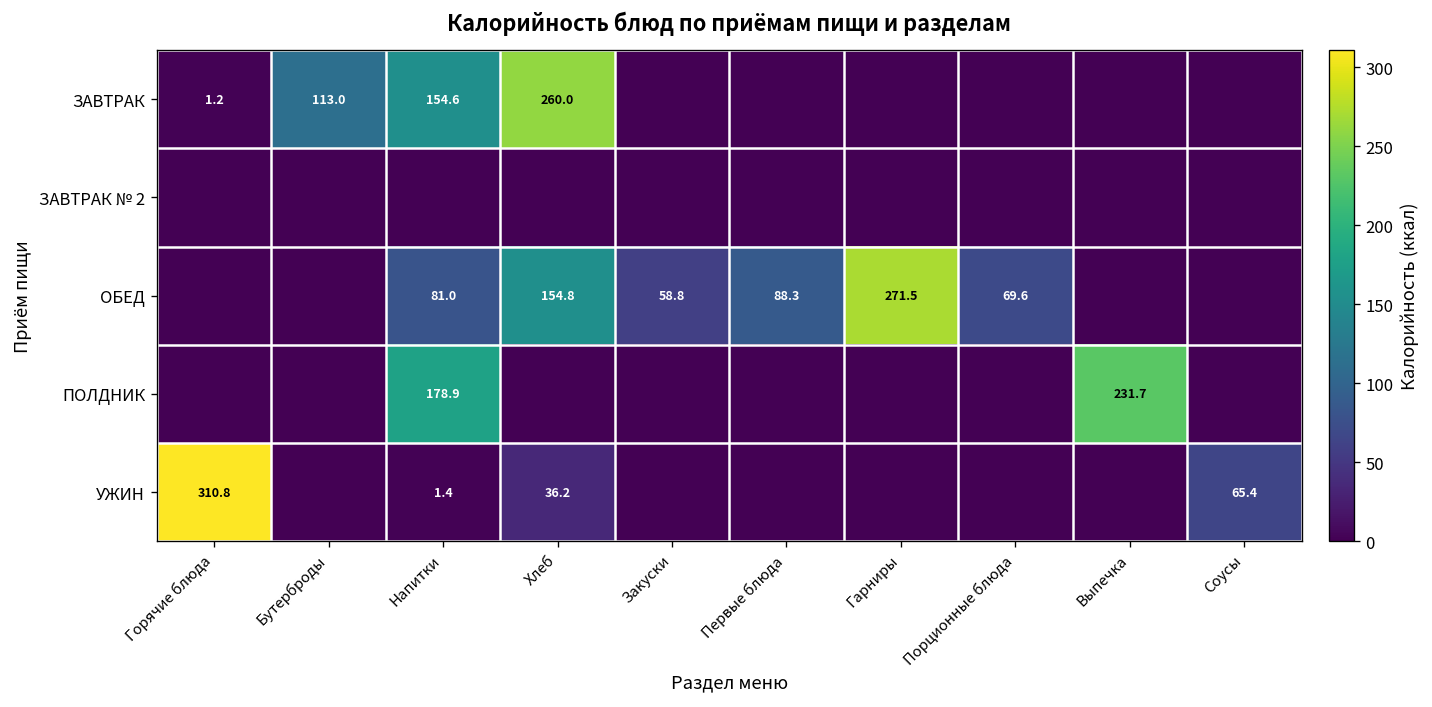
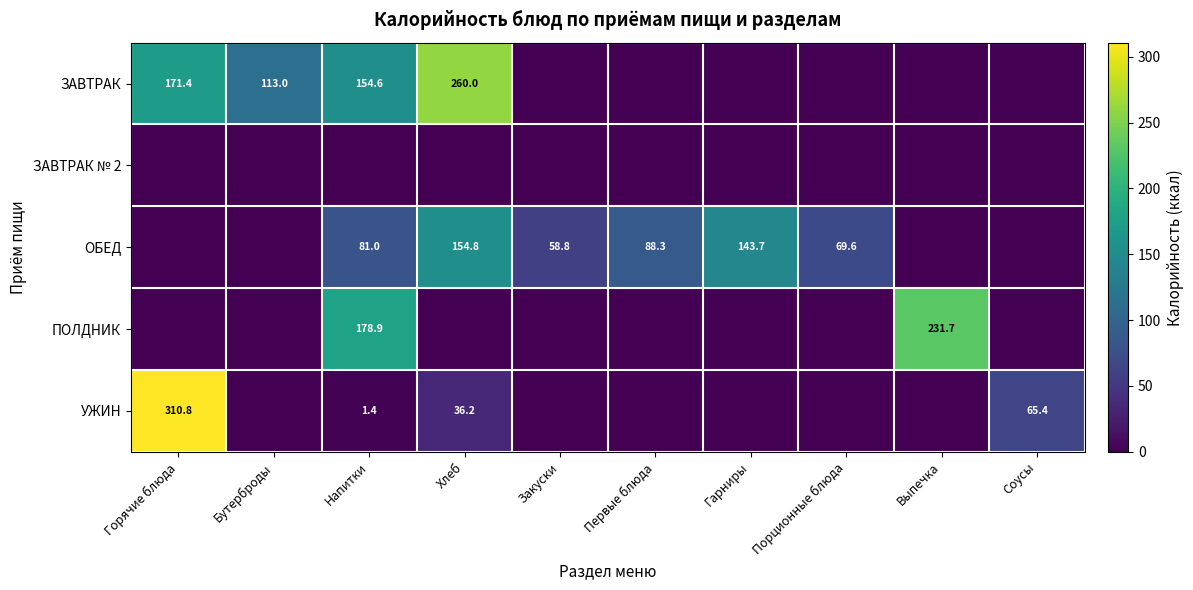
ЗАВТРАК, Горячие блюда: 1.2 -> 171.4
ОБЕД, Гарниры: 271.5 -> 143.7
